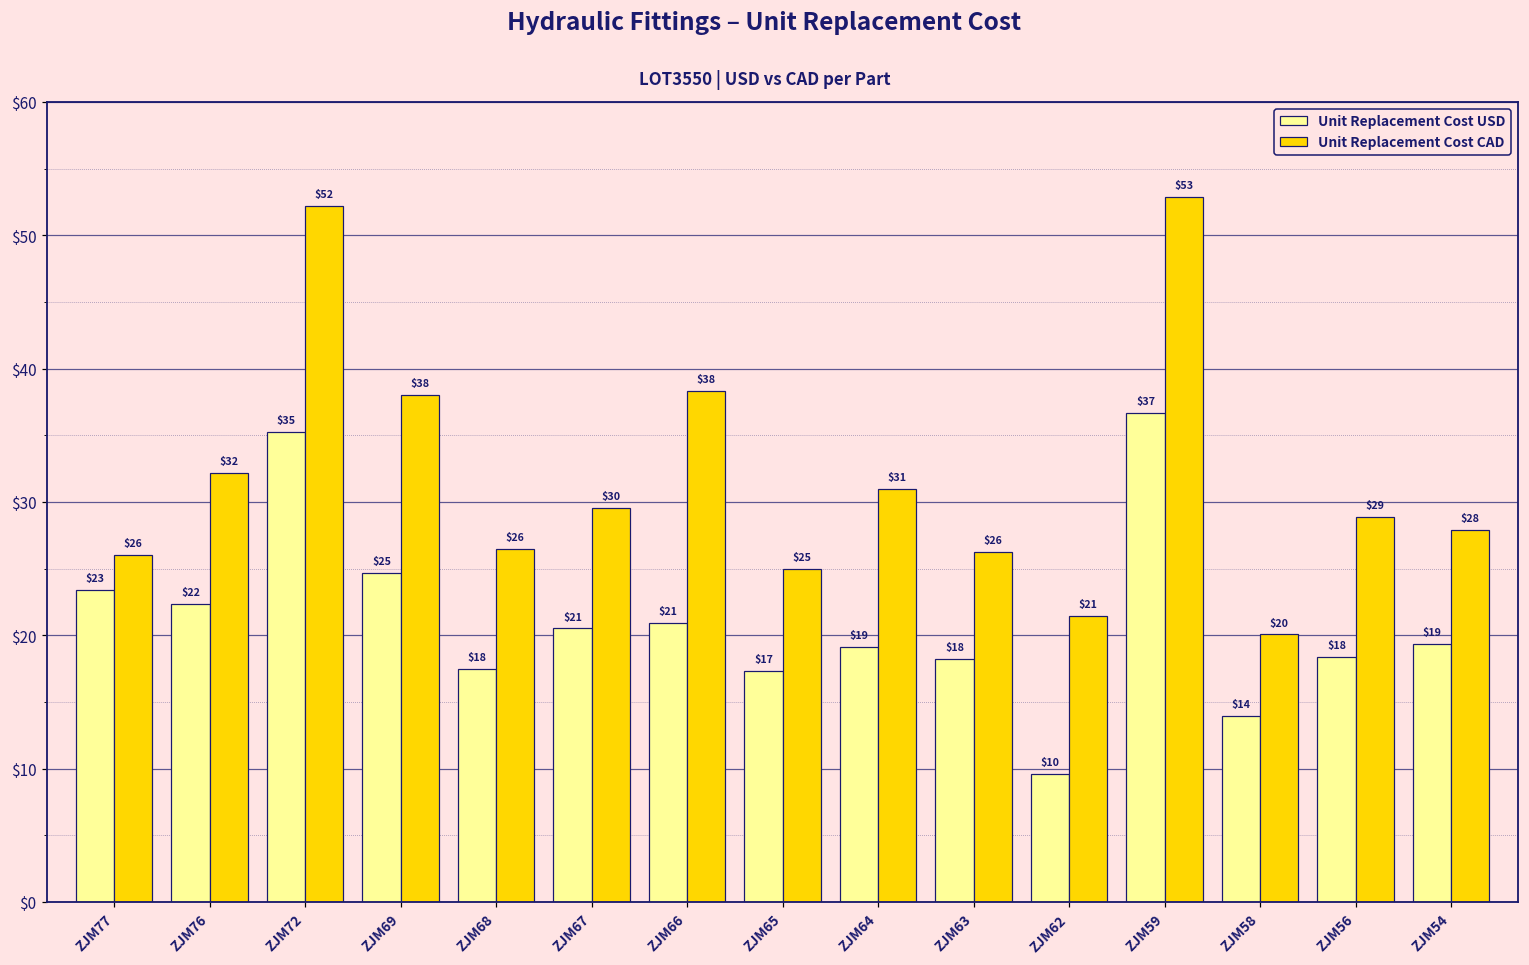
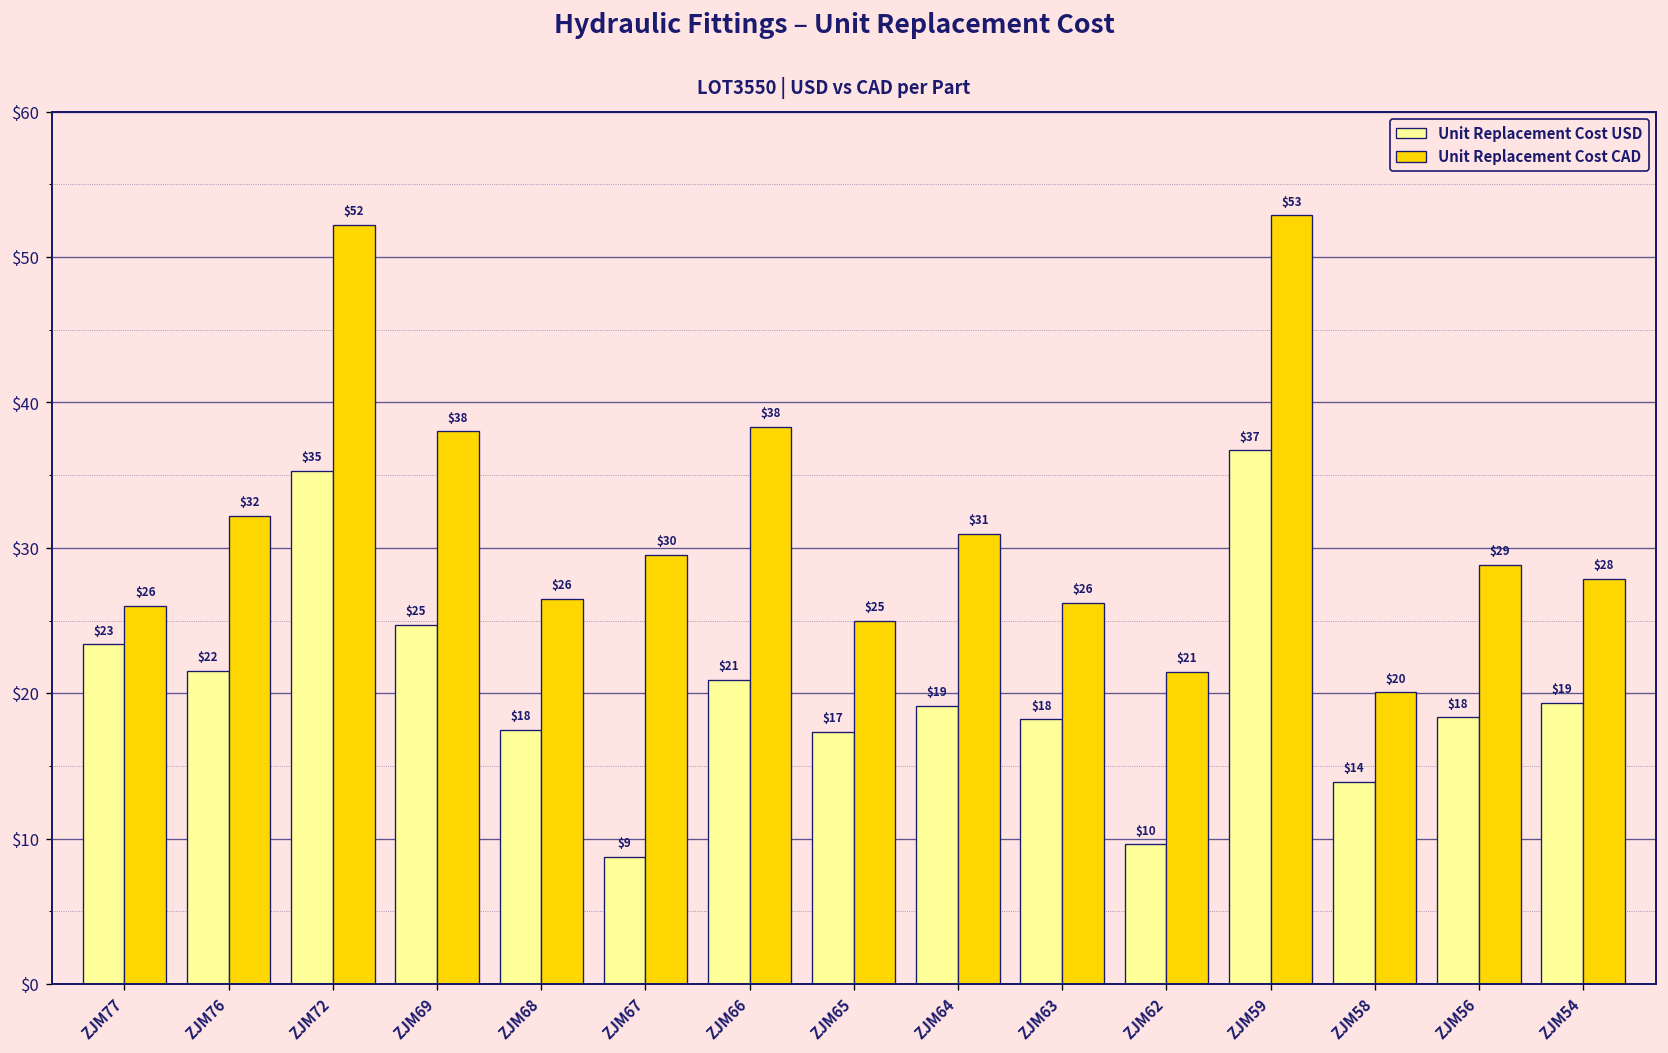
Unit Replacement Cost USD, ZJM76: $22.4 -> $21.5
Unit Replacement Cost USD, ZJM67: $21 -> $9
